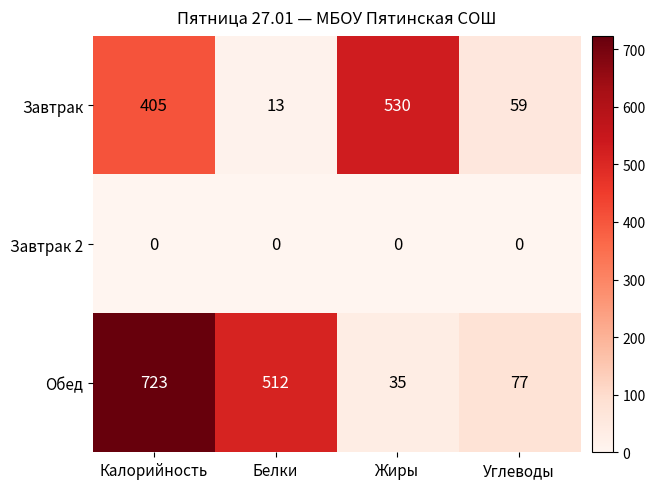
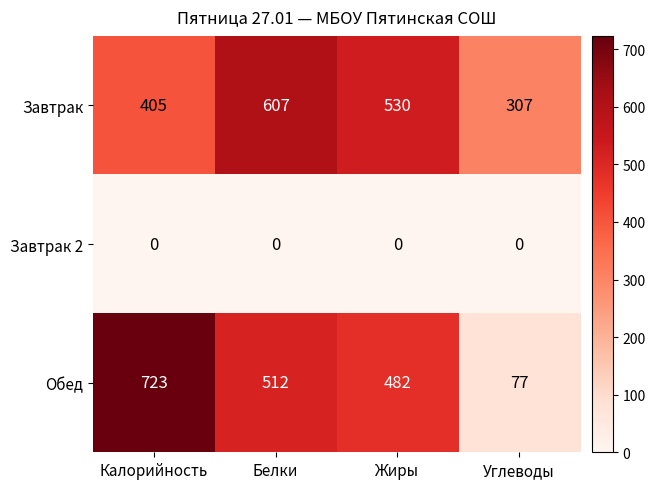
Завтрак, Белки: 13 -> 607
Завтрак, Углеводы: 59 -> 307
Обед, Жиры: 35 -> 482
